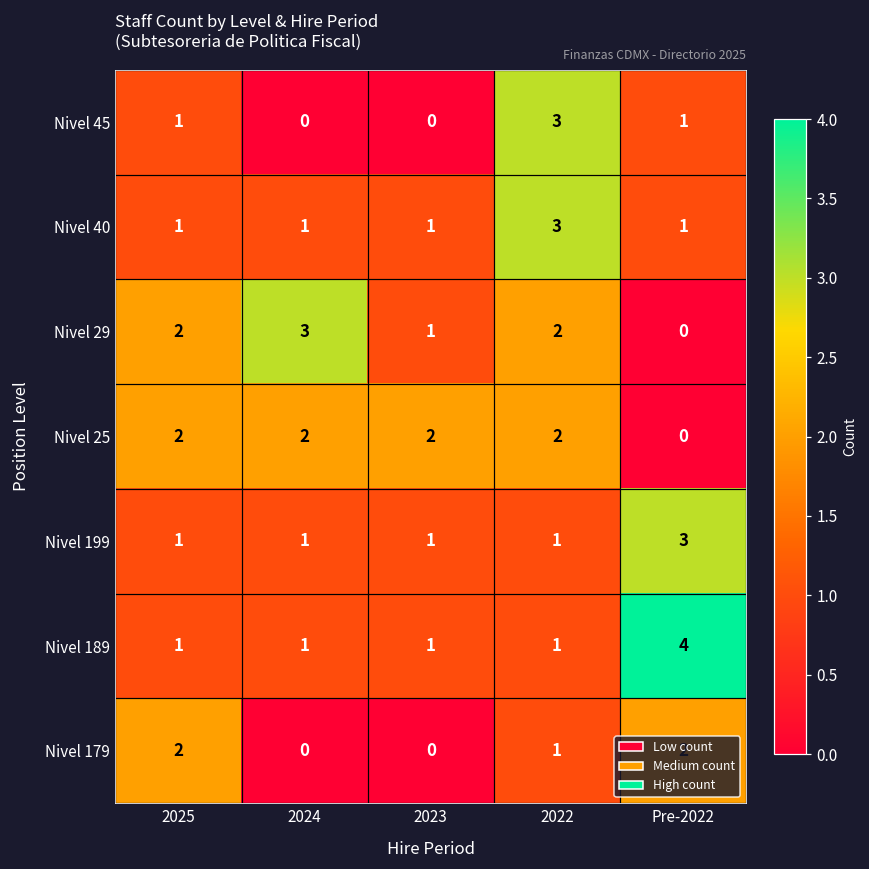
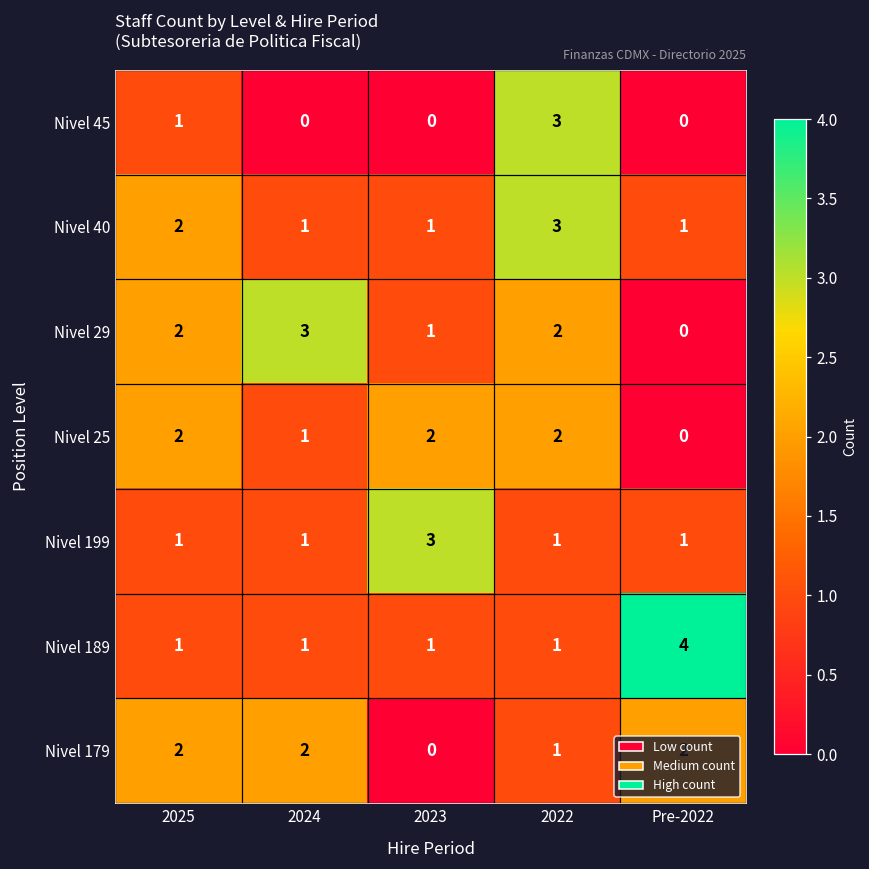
Nivel 45, Pre-2022: 1 -> 0
Nivel 40, 2025: 1 -> 2
Nivel 25, 2024: 2 -> 1
Nivel 199, 2023: 1 -> 3
Nivel 199, Pre-2022: 3 -> 1
Nivel 179, 2024: 0 -> 2
